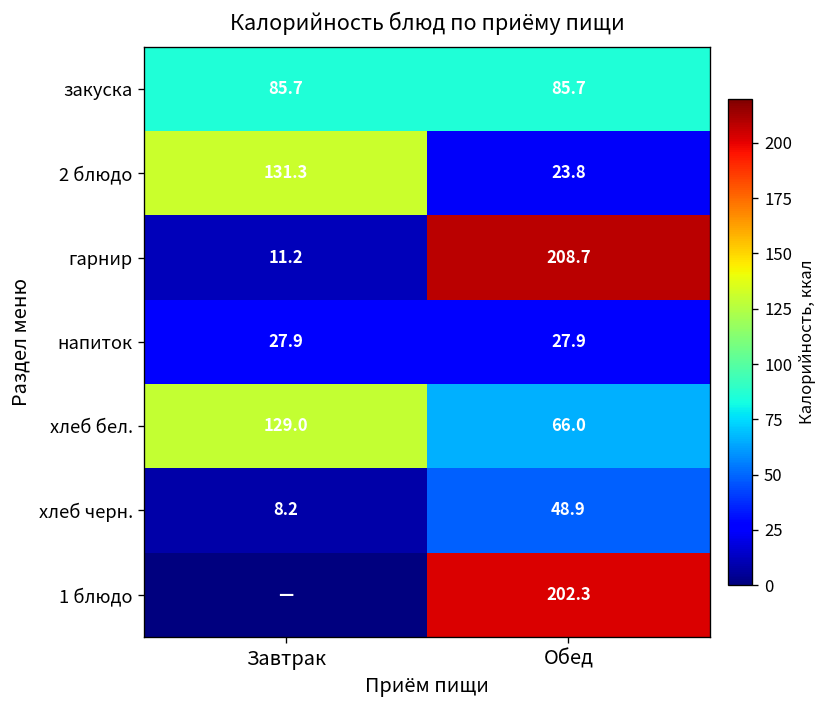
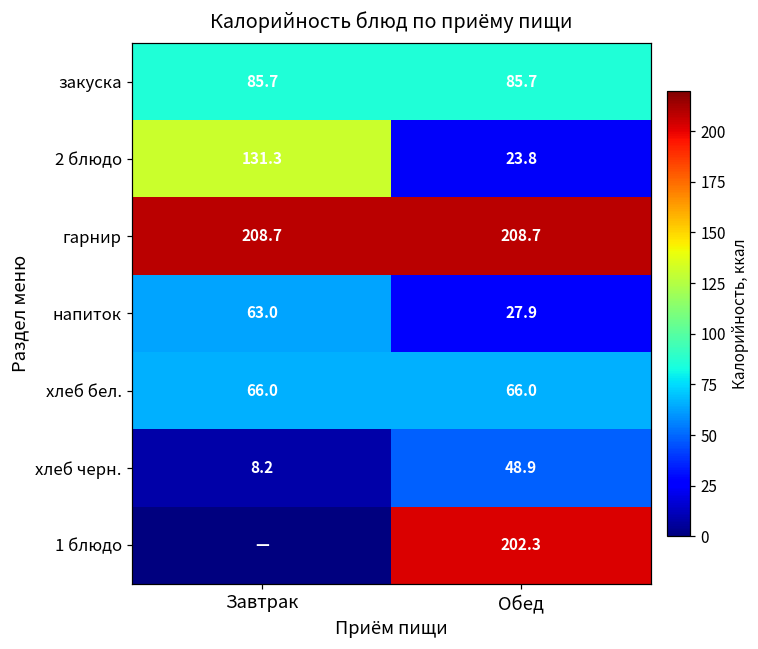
гарнир, Завтрак: 11.2 -> 208.7
напиток, Завтрак: 27.9 -> 63.0
хлеб бел., Завтрак: 129.0 -> 66.0
